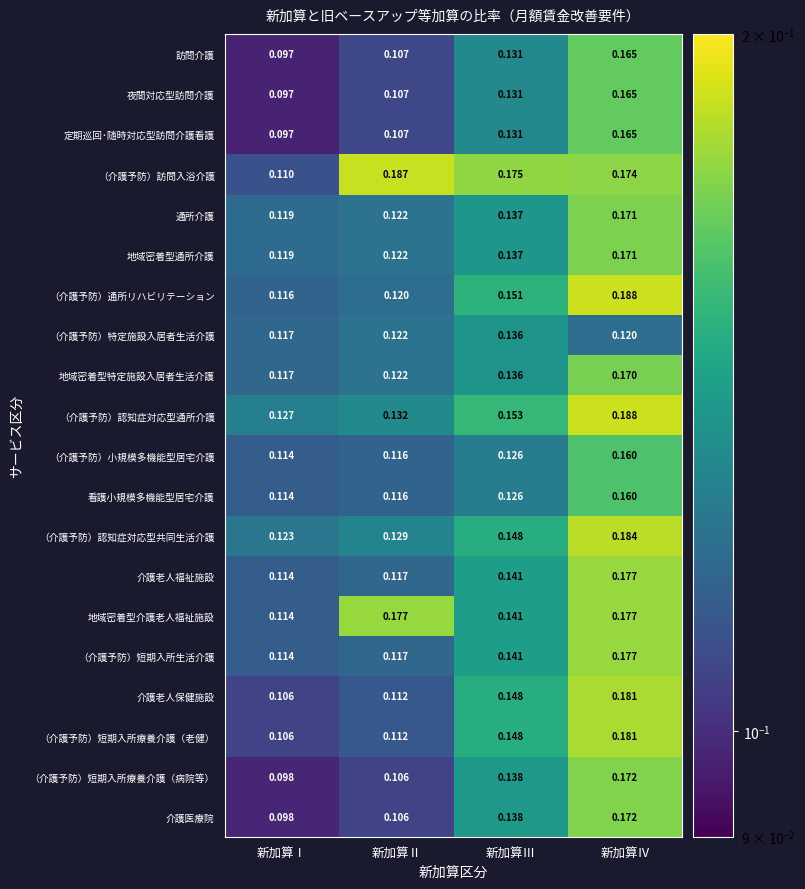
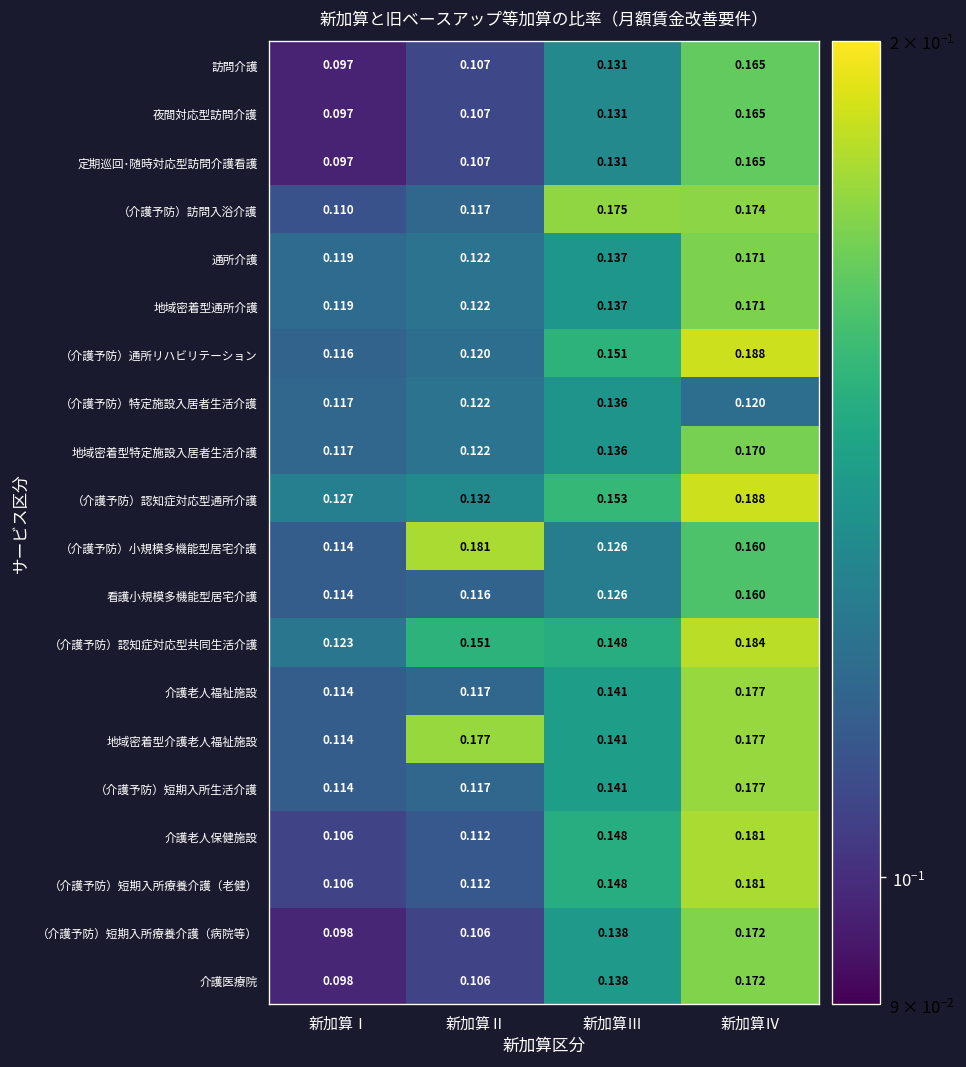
（介護予防）訪問入浴介護, 新加算Ⅱ: 0.187 -> 0.117
（介護予防）小規模多機能型居宅介護, 新加算Ⅱ: 0.116 -> 0.181
（介護予防）認知症対応型共同生活介護, 新加算Ⅱ: 0.129 -> 0.151
